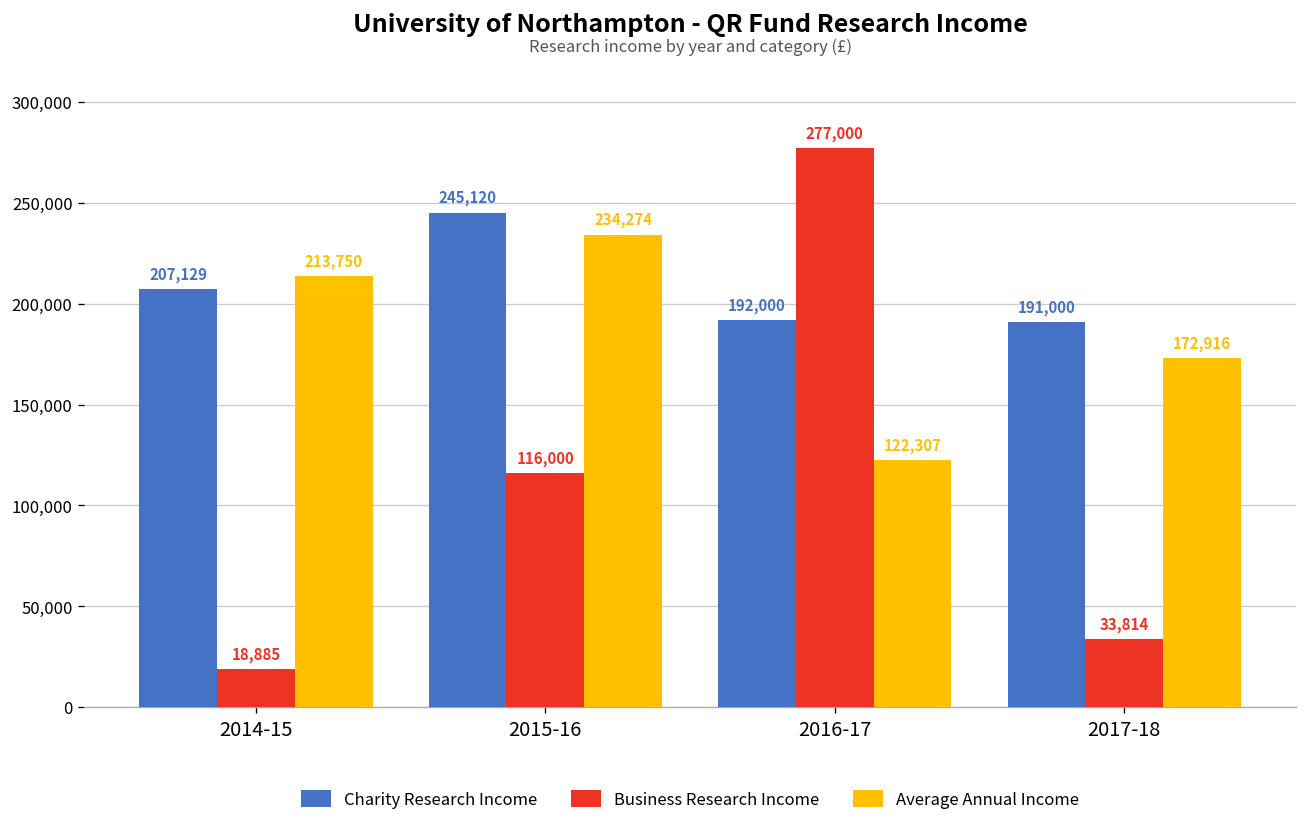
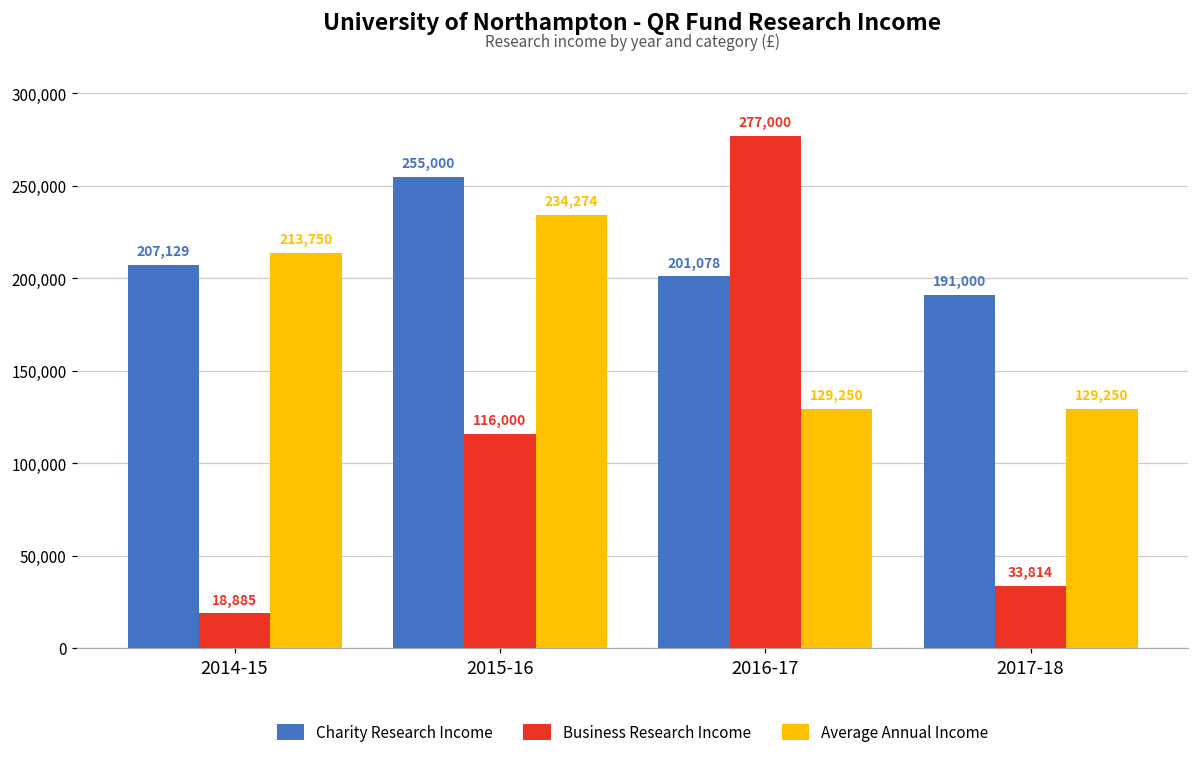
Charity Research Income, 2015-16: 245,120 -> 255,000
Charity Research Income, 2016-17: 192,000 -> 201,078
Average Annual Income, 2016-17: 122,307 -> 129,250
Average Annual Income, 2017-18: 172,916 -> 129,250
